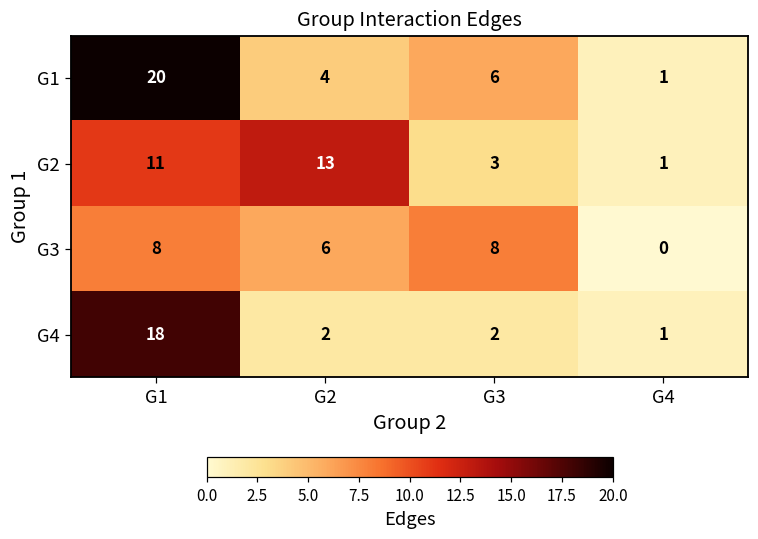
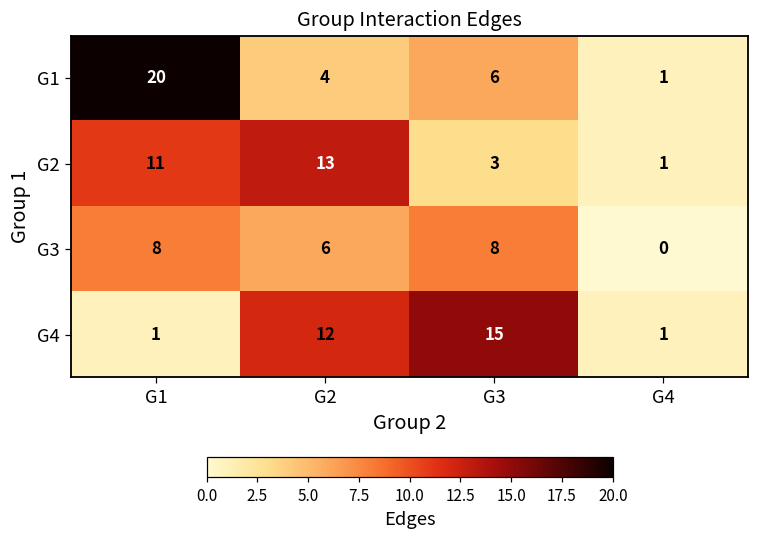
G4, G1: 18 -> 1
G4, G2: 2 -> 12
G4, G3: 2 -> 15
